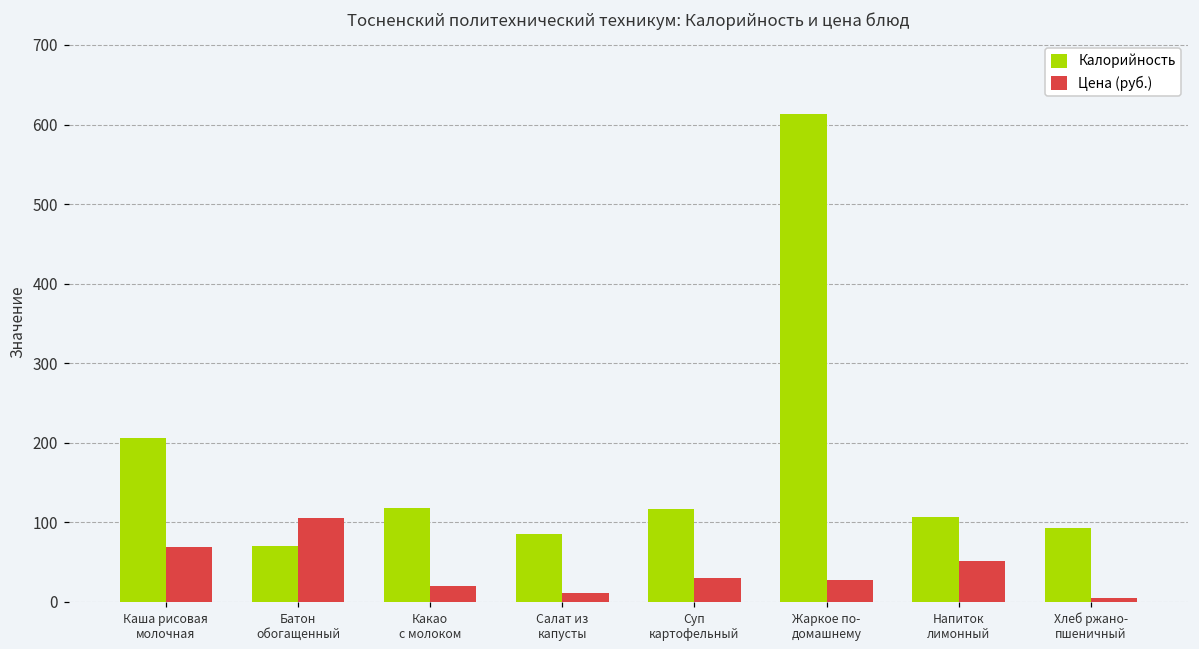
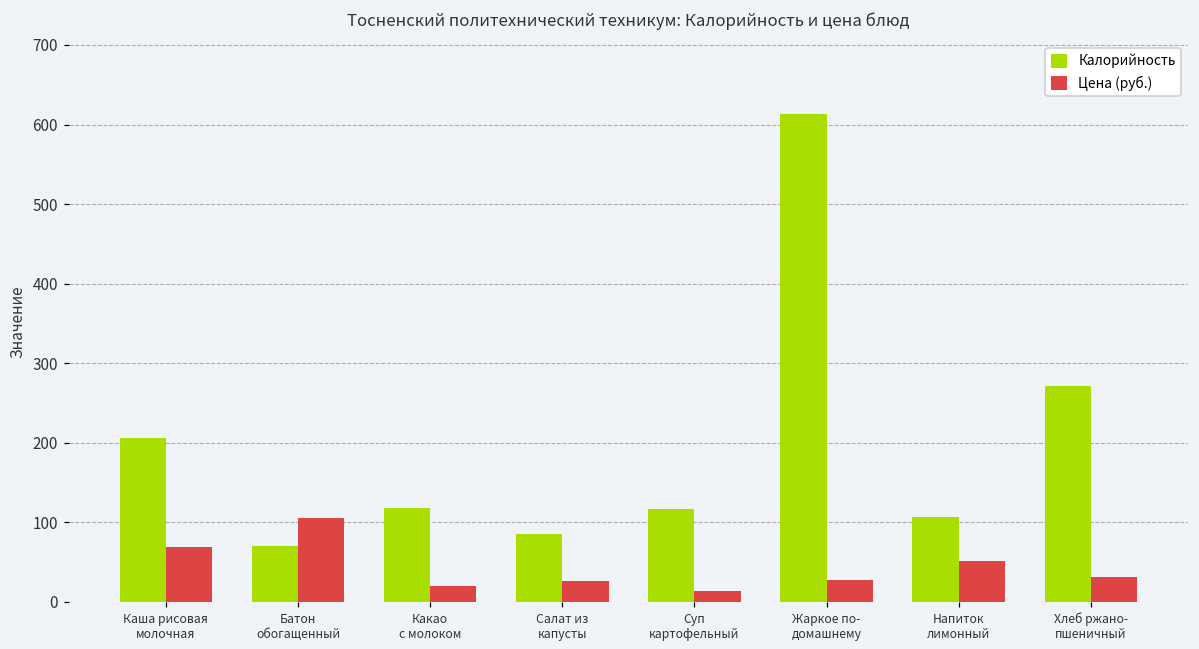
Цена (руб.), Салат из капусты: 10 -> 30
Цена (руб.), Суп картофельный: 30 -> 10
Калорийность, Хлеб ржано- пшеничный: 90 -> 270
Цена (руб.), Хлеб ржано- пшеничный: 10 -> 30
